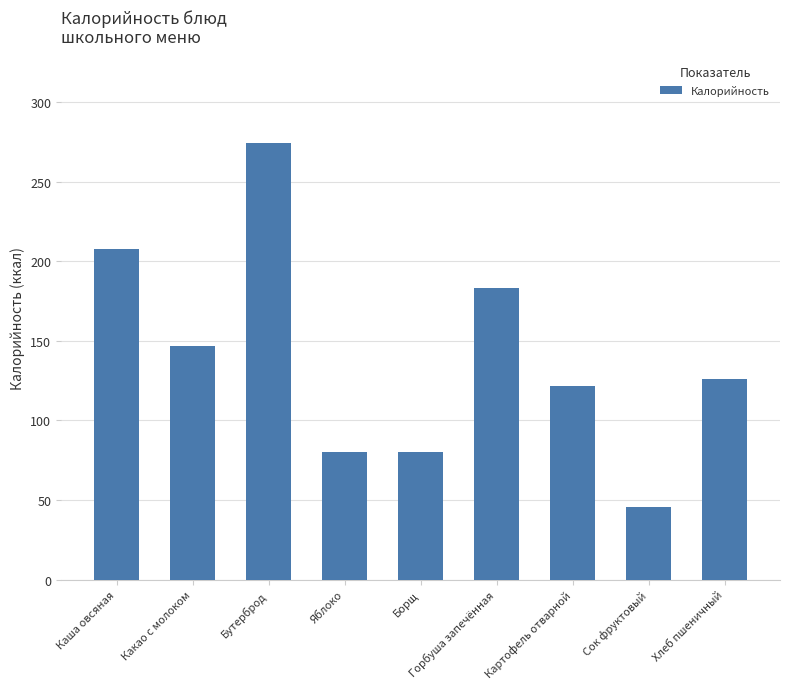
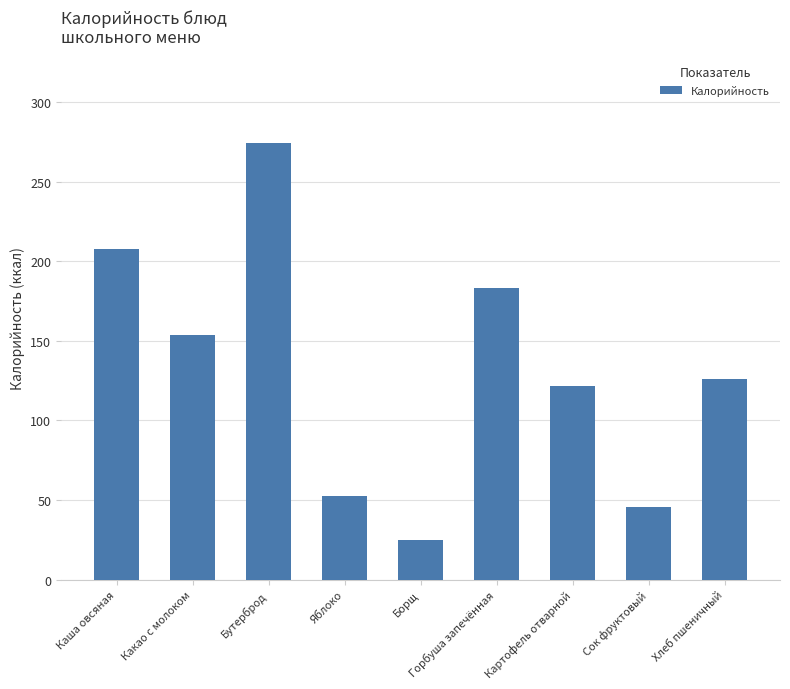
Какао с молоком: 147 -> 154
Яблоко: 80 -> 53
Борщ: 80 -> 25
